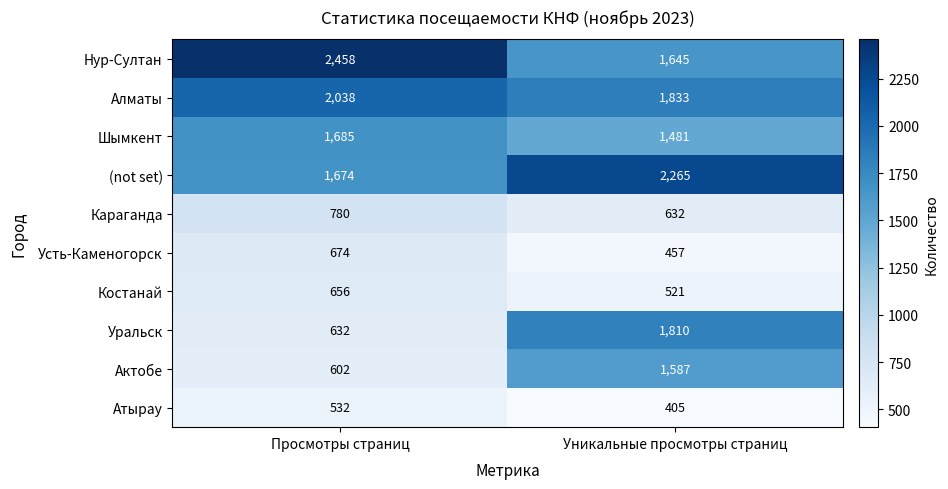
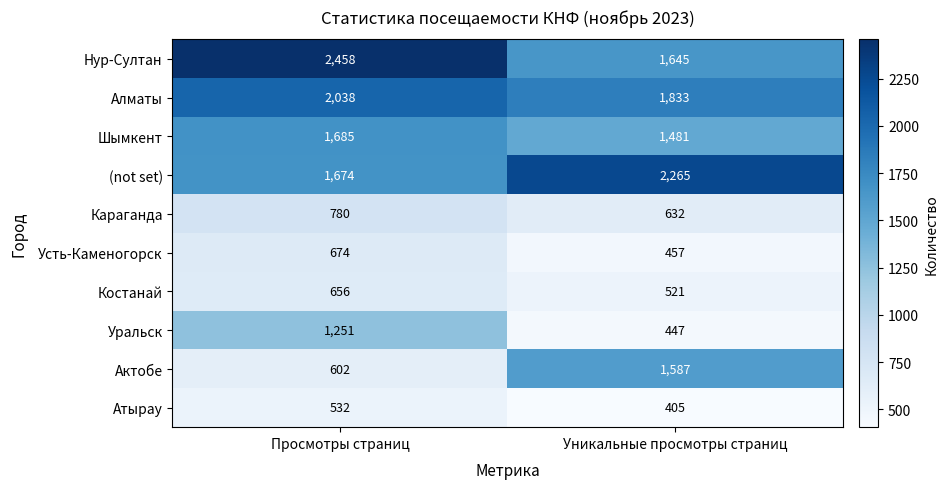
Уральск, Просмотры страниц: 632 -> 1,251
Уральск, Уникальные просмотры страниц: 1,810 -> 447
